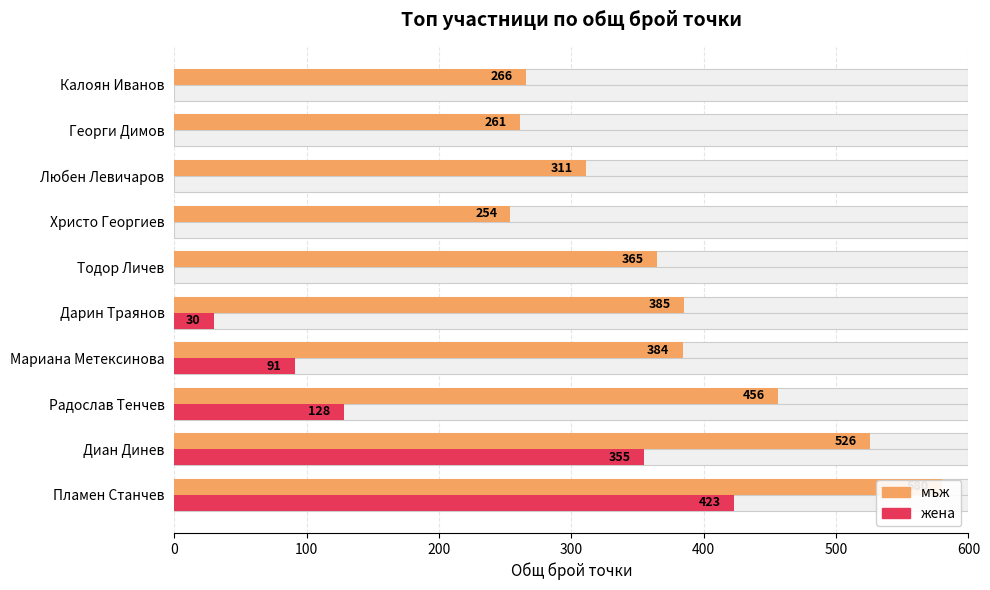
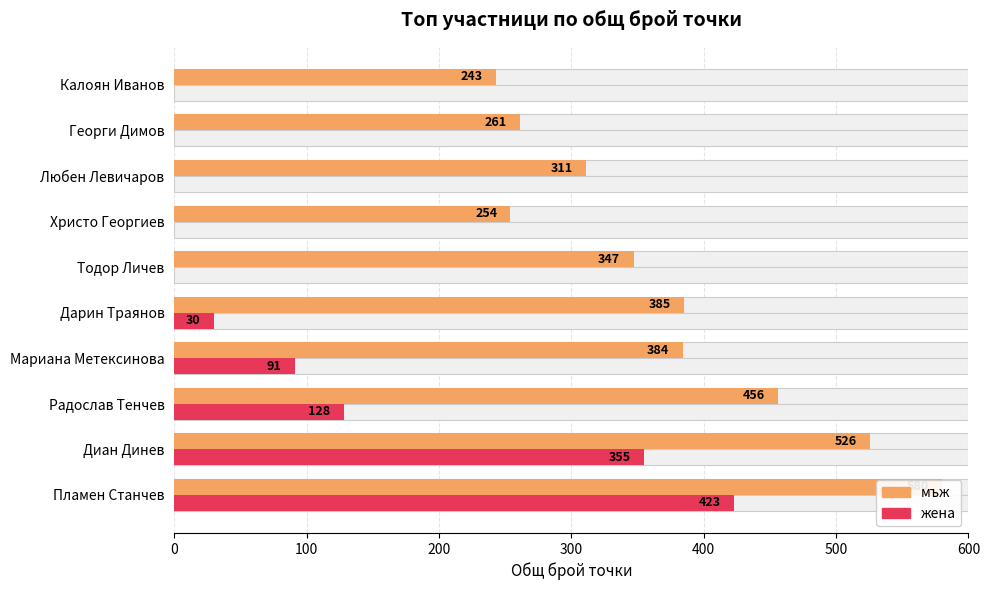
мъж, Калоян Иванов: 266 -> 243
мъж, Тодор Личев: 365 -> 347
